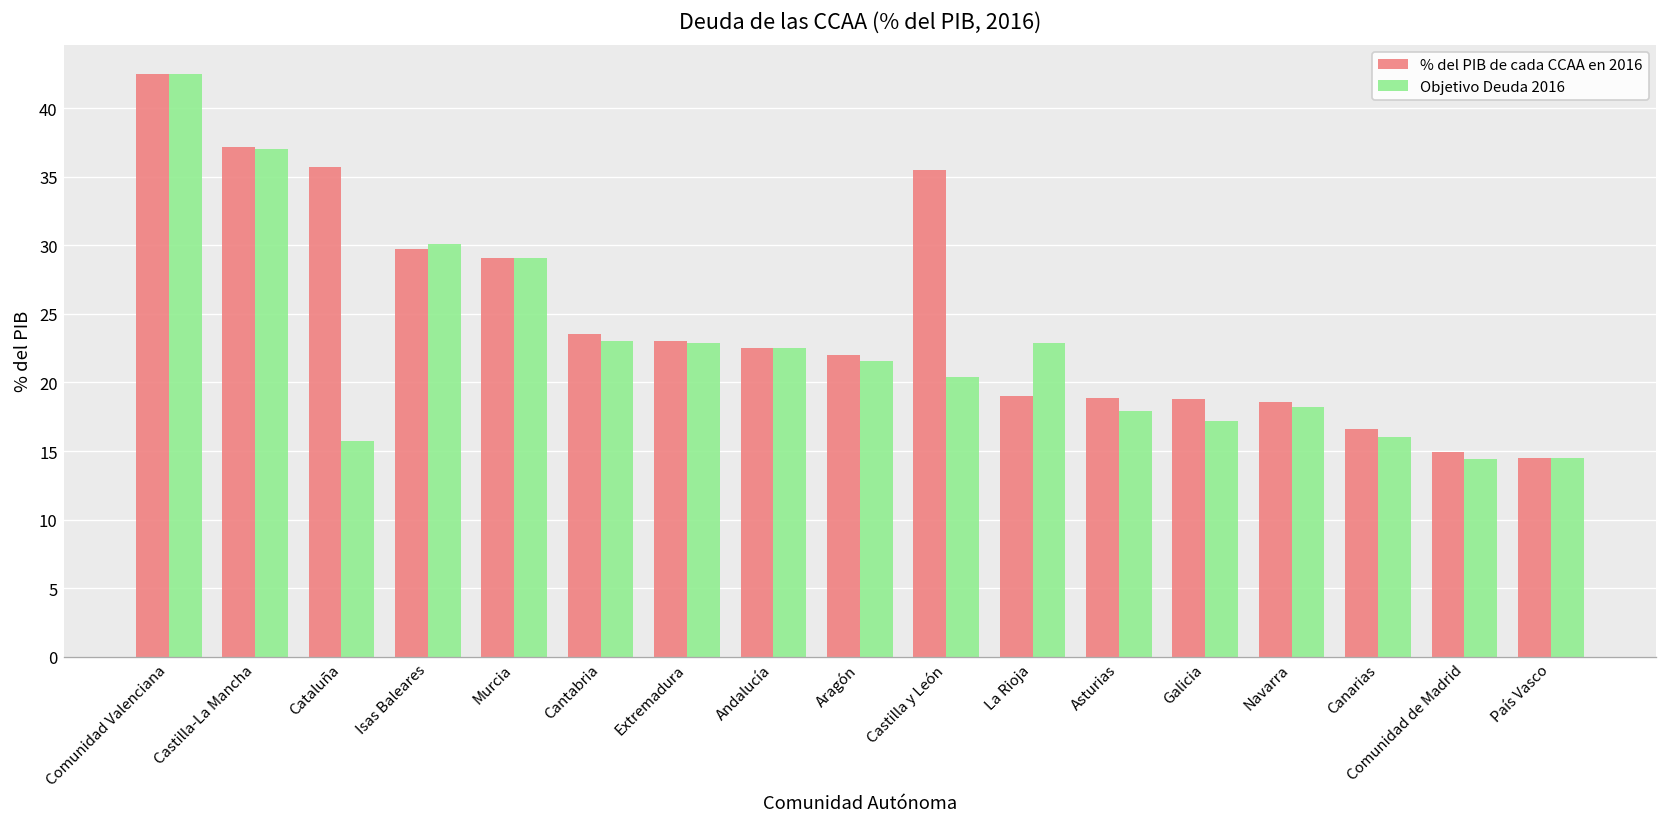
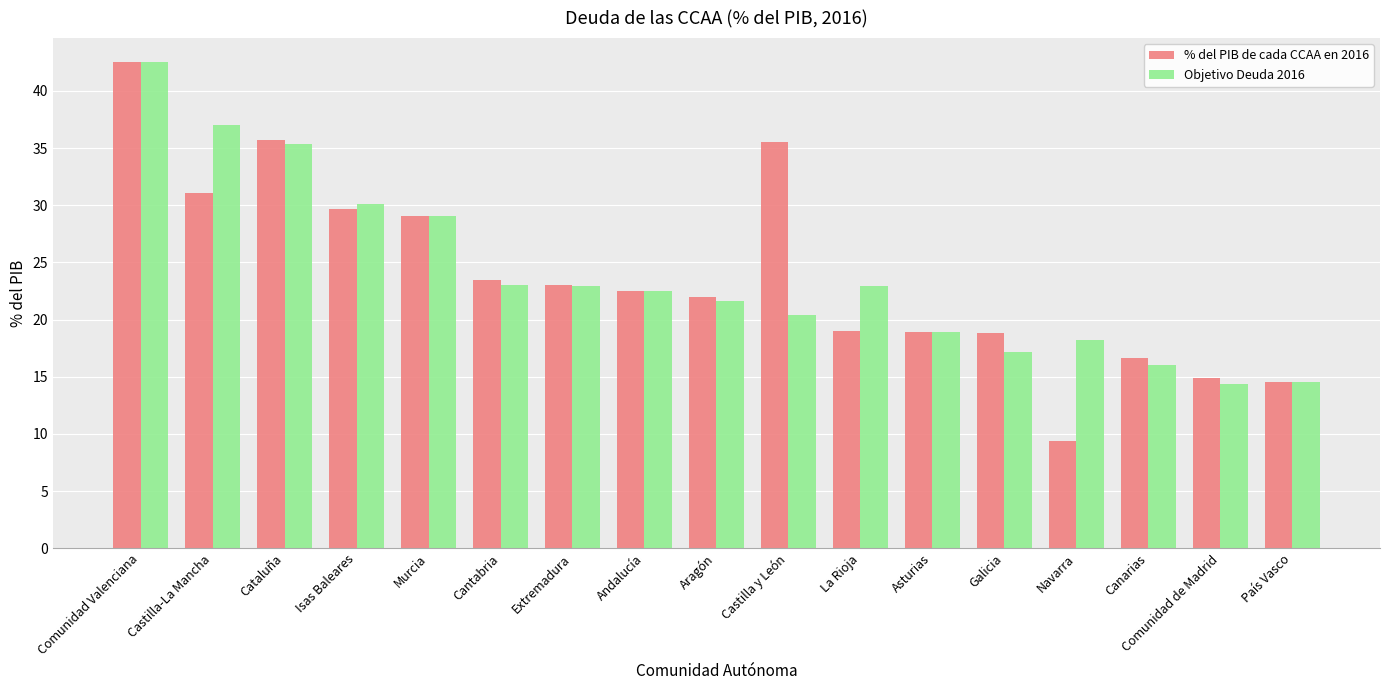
% del PIB de cada CCAA en 2016, Castilla-La Mancha: 37.2 -> 31.1
Objetivo Deuda 2016, Cataluña: 15.7 -> 35.4
Objetivo Deuda 2016, Asturias: 17.9 -> 18.9
% del PIB de cada CCAA en 2016, Navarra: 18.6 -> 9.4
